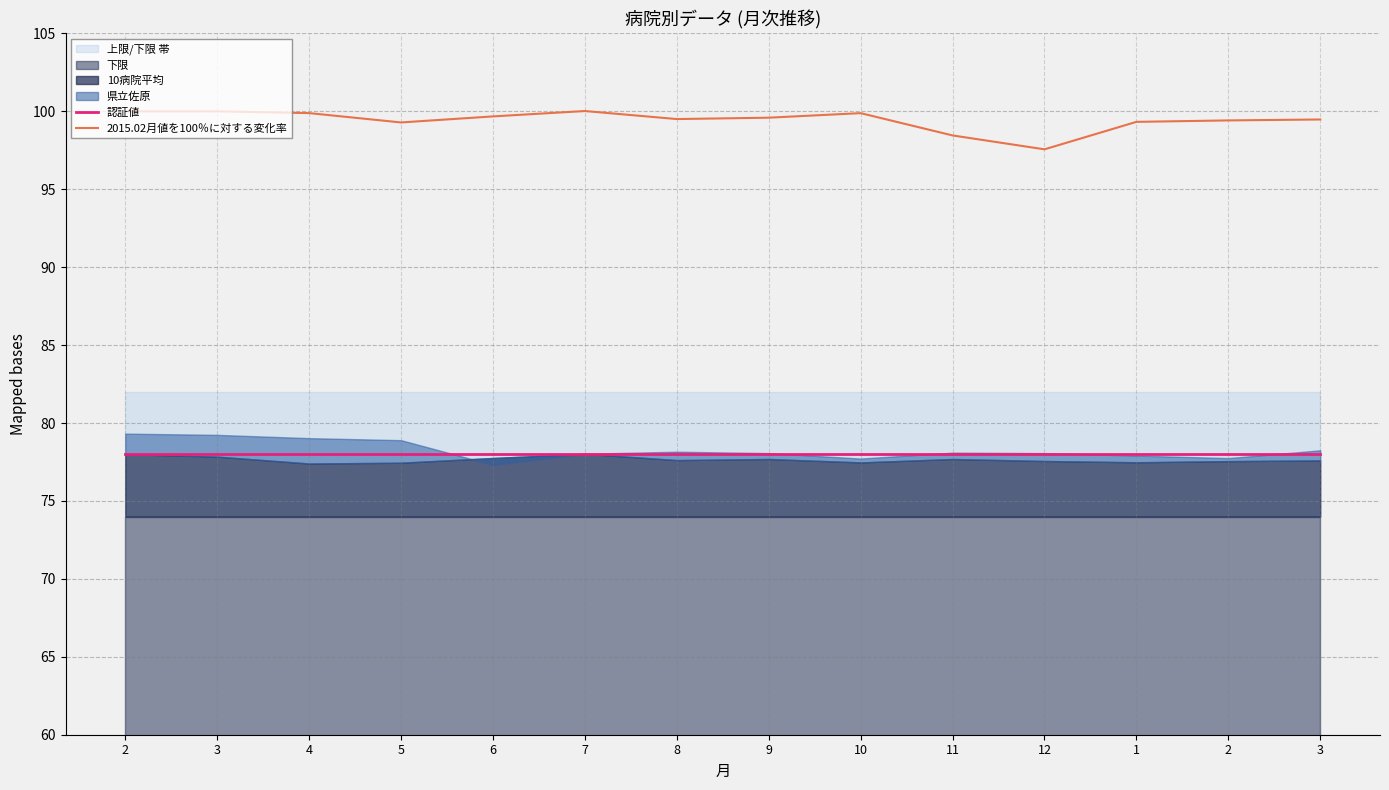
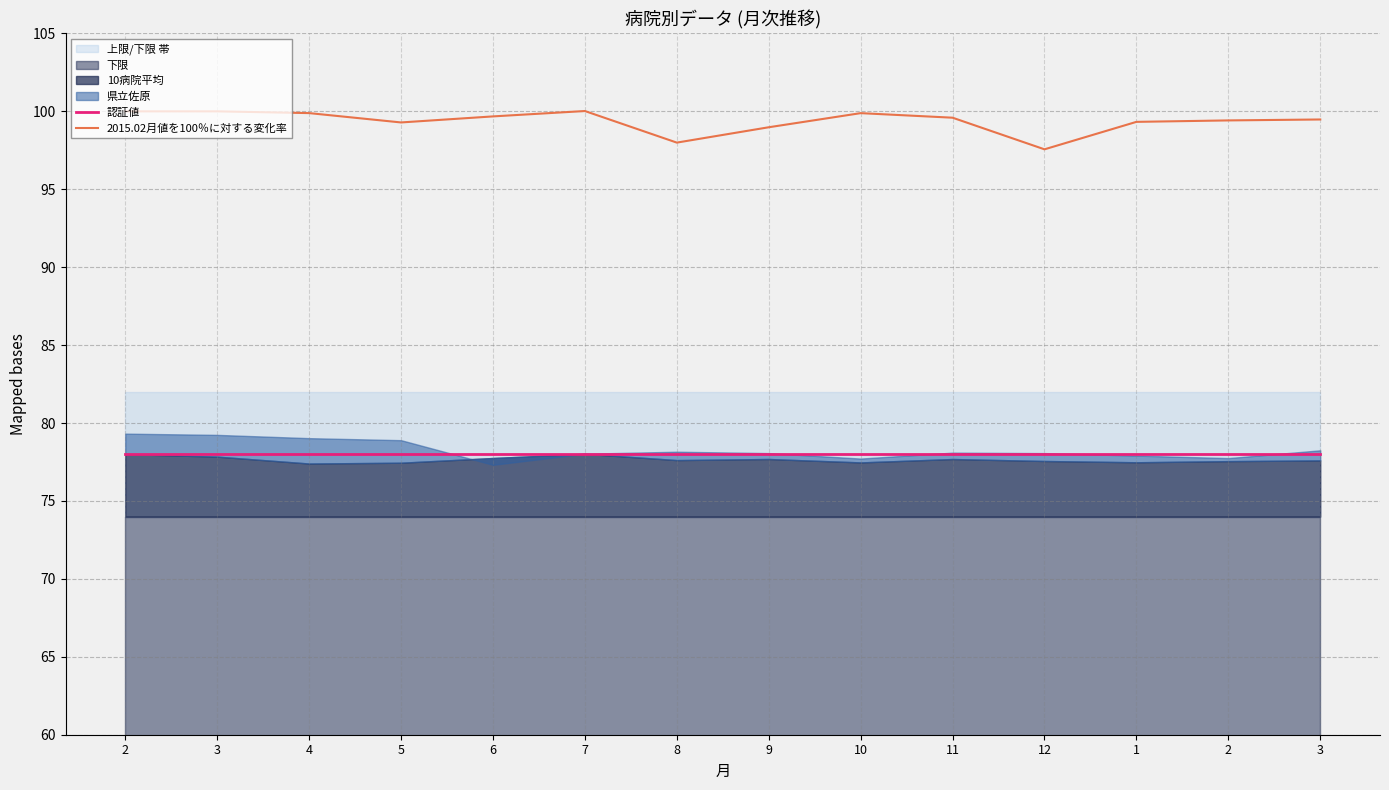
2015.02月値を100％に対する変化率, 8: 99.5 -> 98.0
2015.02月値を100％に対する変化率, 9: 99.6 -> 99.0
2015.02月値を100％に対する変化率, 11: 98.5 -> 99.6
